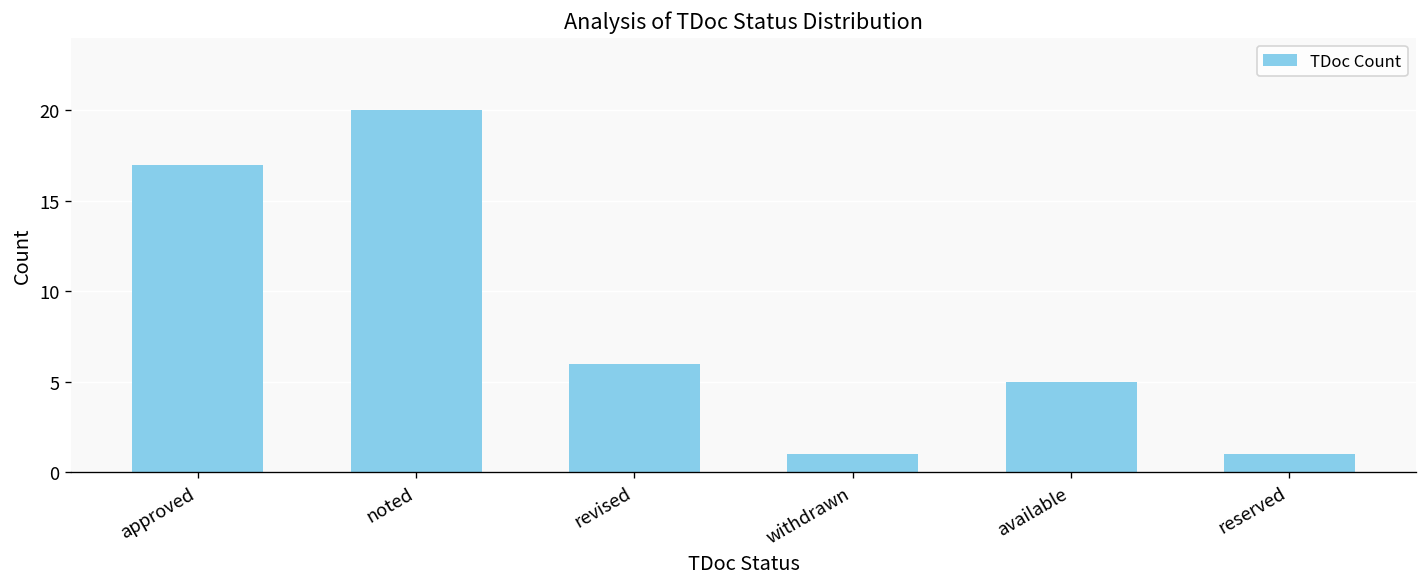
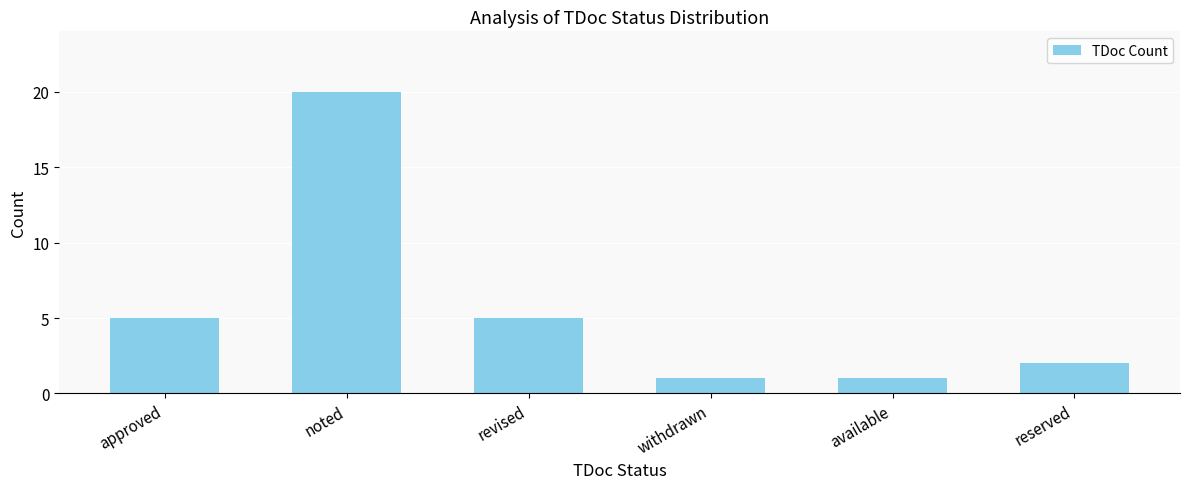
approved: 17 -> 5
revised: 6 -> 5
available: 5 -> 1
reserved: 1 -> 2
